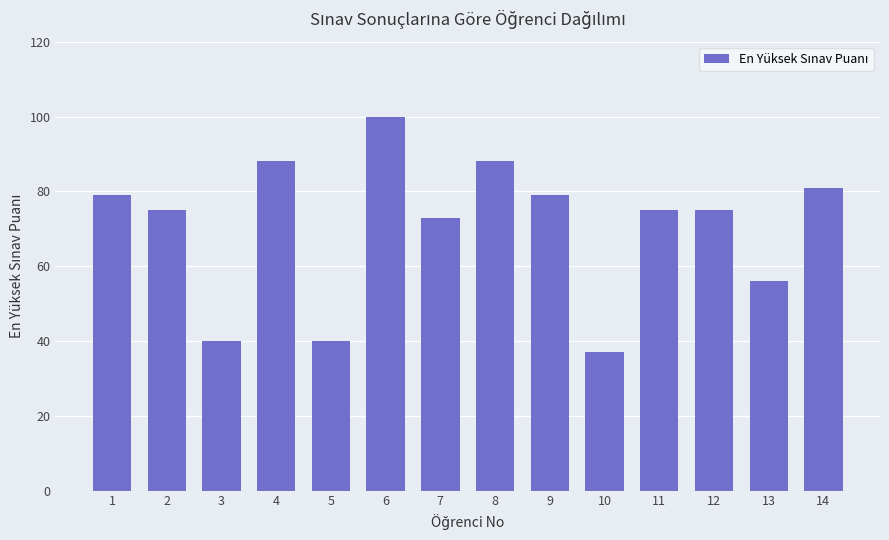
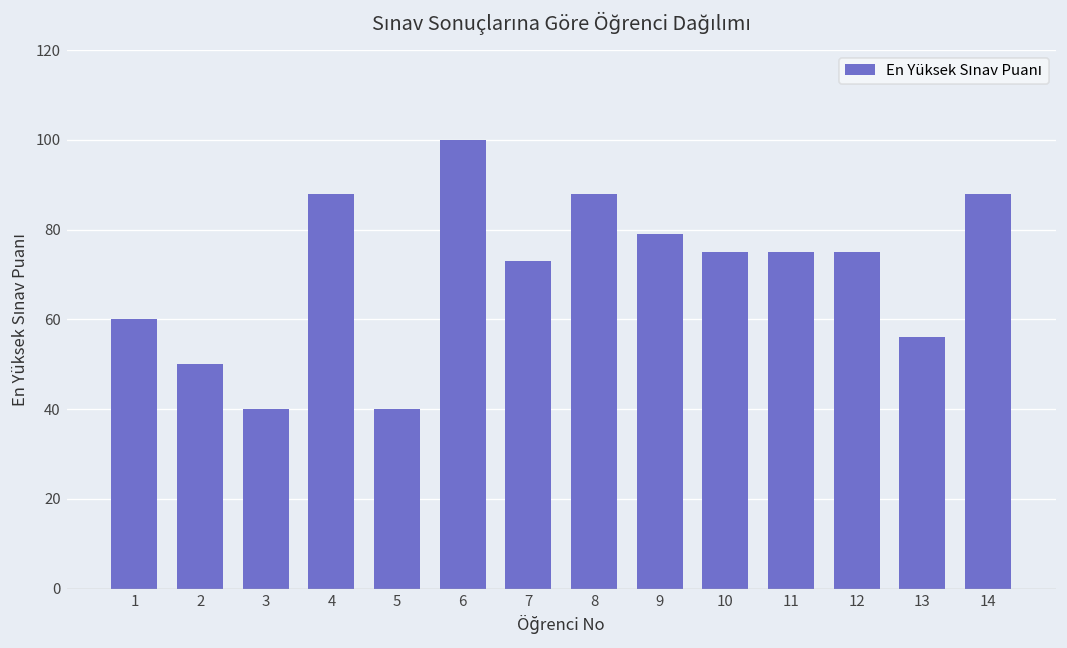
1: 79 -> 60
2: 75 -> 50
10: 37 -> 75
14: 81 -> 88
